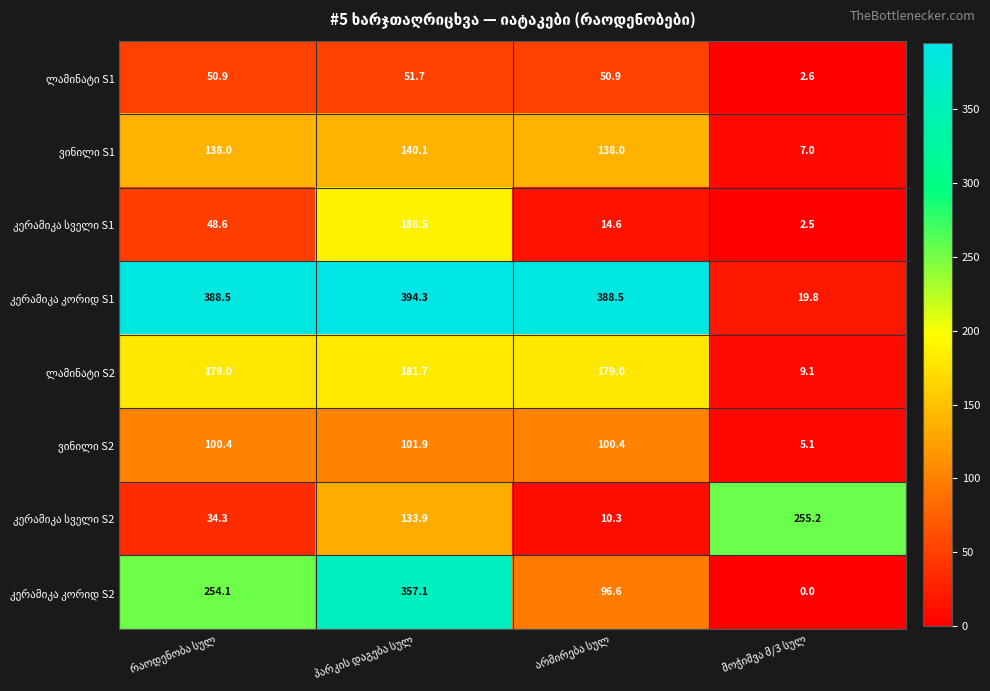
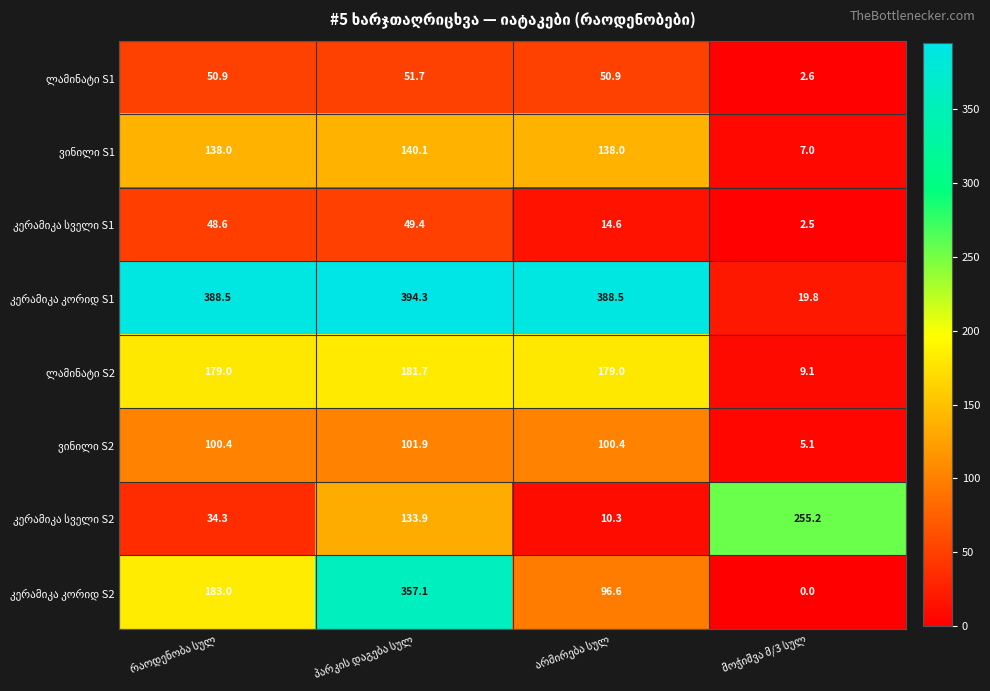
კერამიკა სველი S1, პარკის დაგება სულ: 186.5 -> 49.4
კერამიკა კორიდ S2, რაოდენობა სულ: 254.1 -> 183.0
